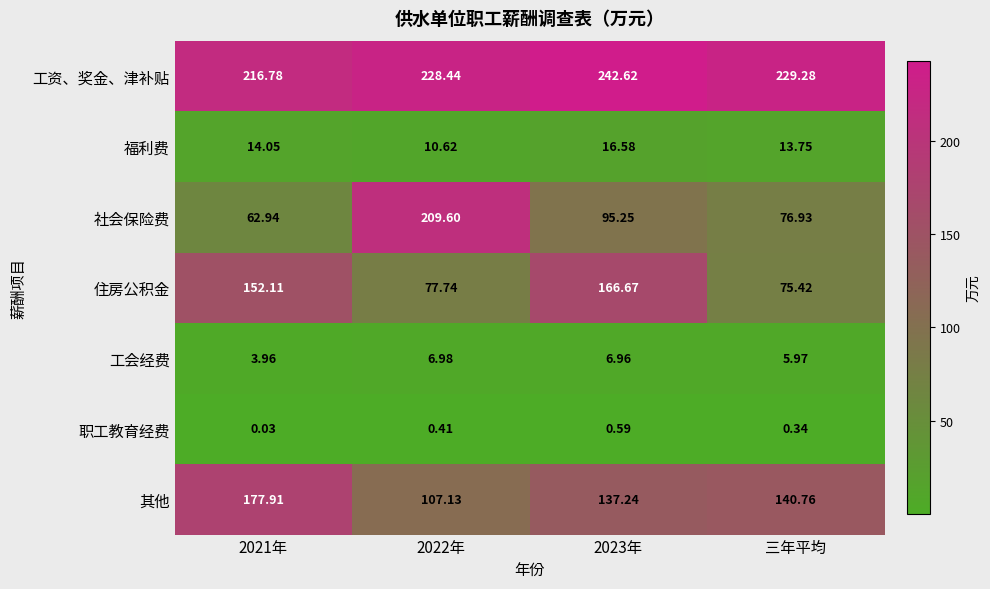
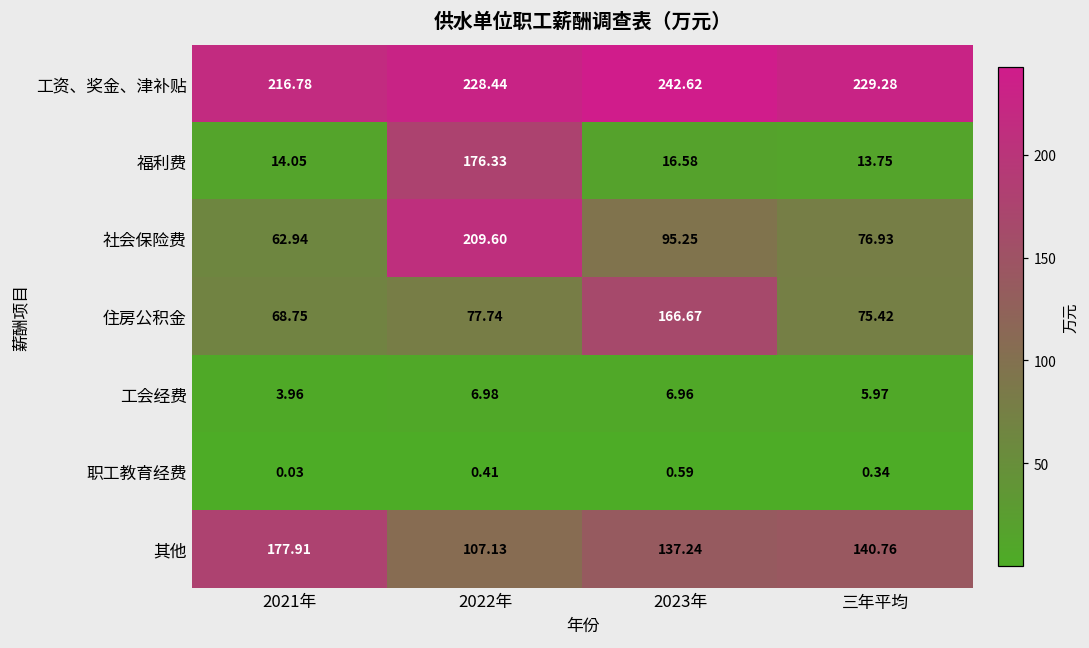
福利费, 2022年: 10.62 -> 176.33
住房公积金, 2021年: 152.11 -> 68.75
